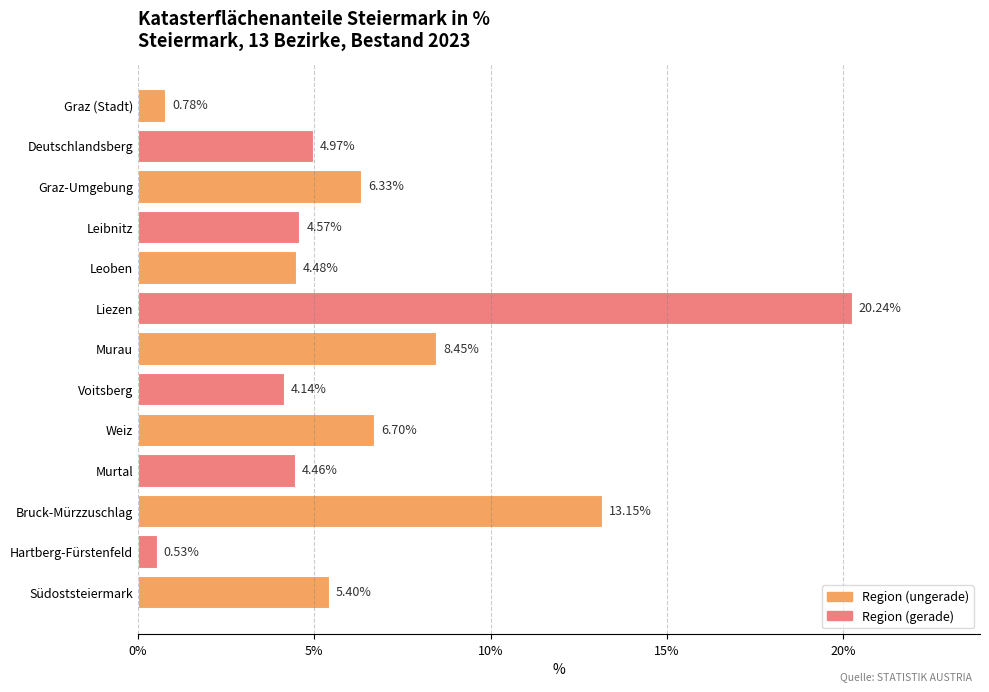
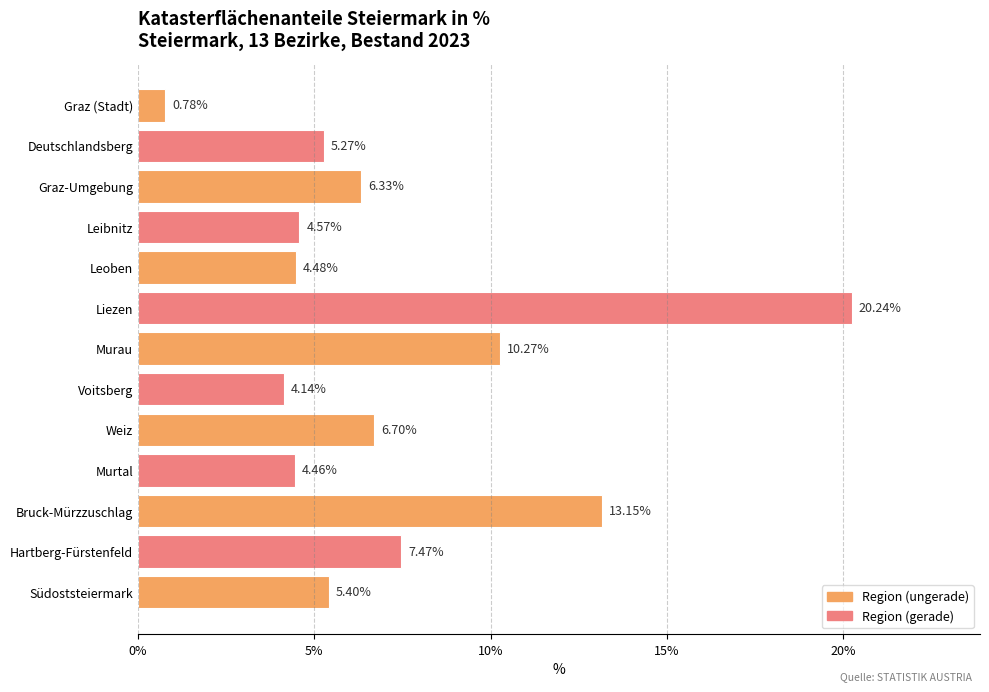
Deutschlandsberg: 4.97% -> 5.27%
Murau: 8.45% -> 10.27%
Hartberg-Fürstenfeld: 0.53% -> 7.47%
